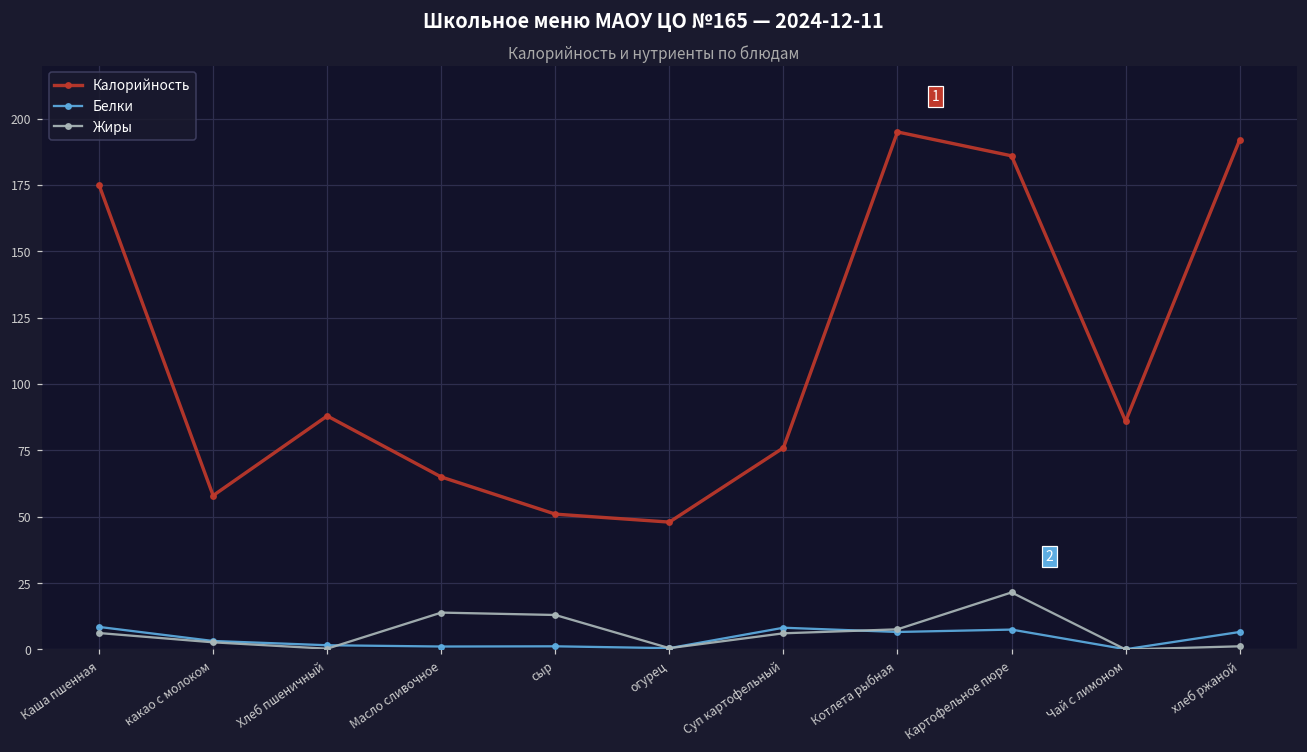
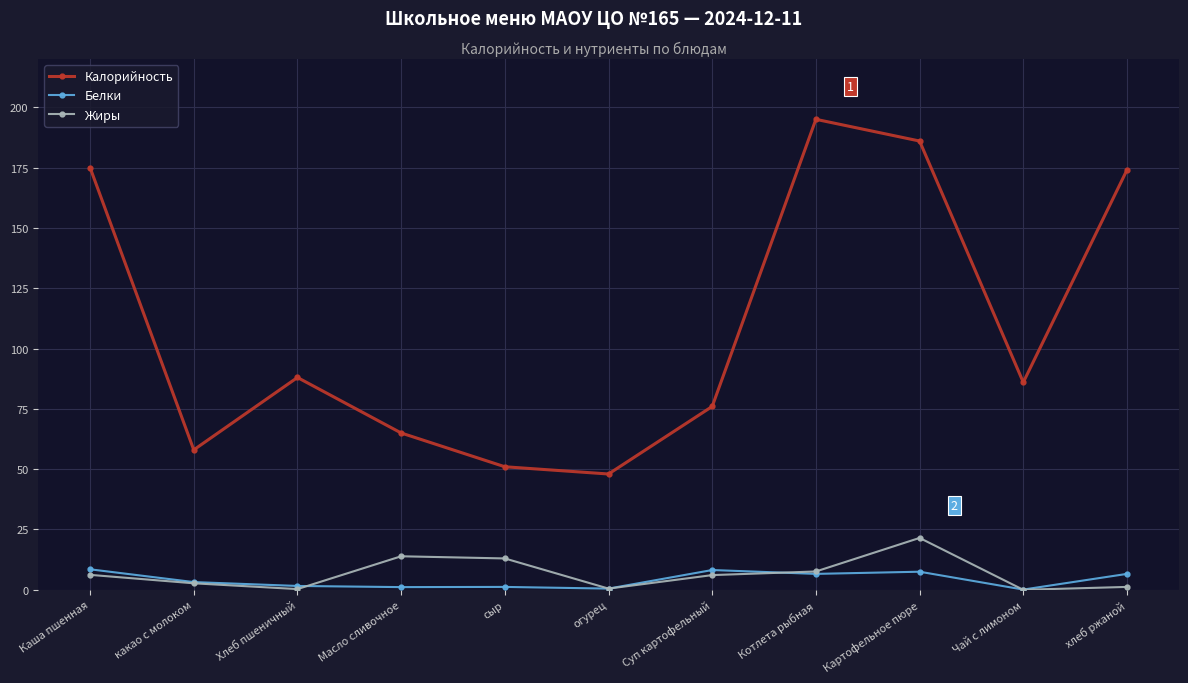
Калорийность, хлеб ржаной: 192 -> 174
